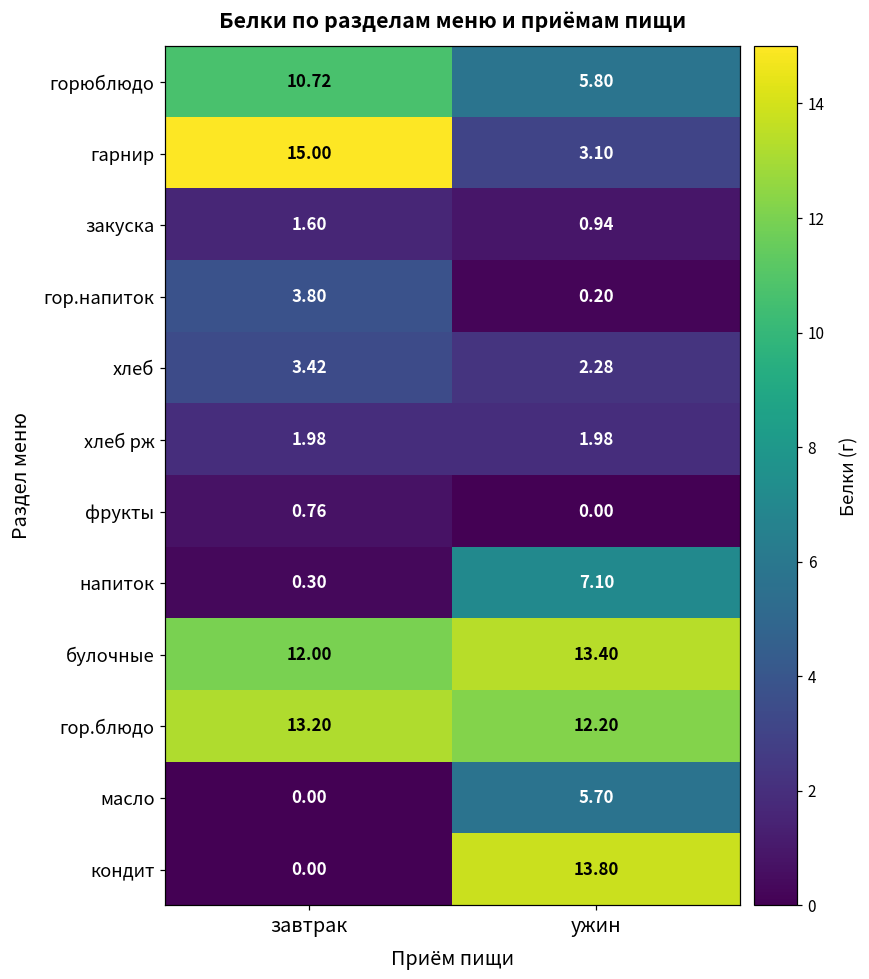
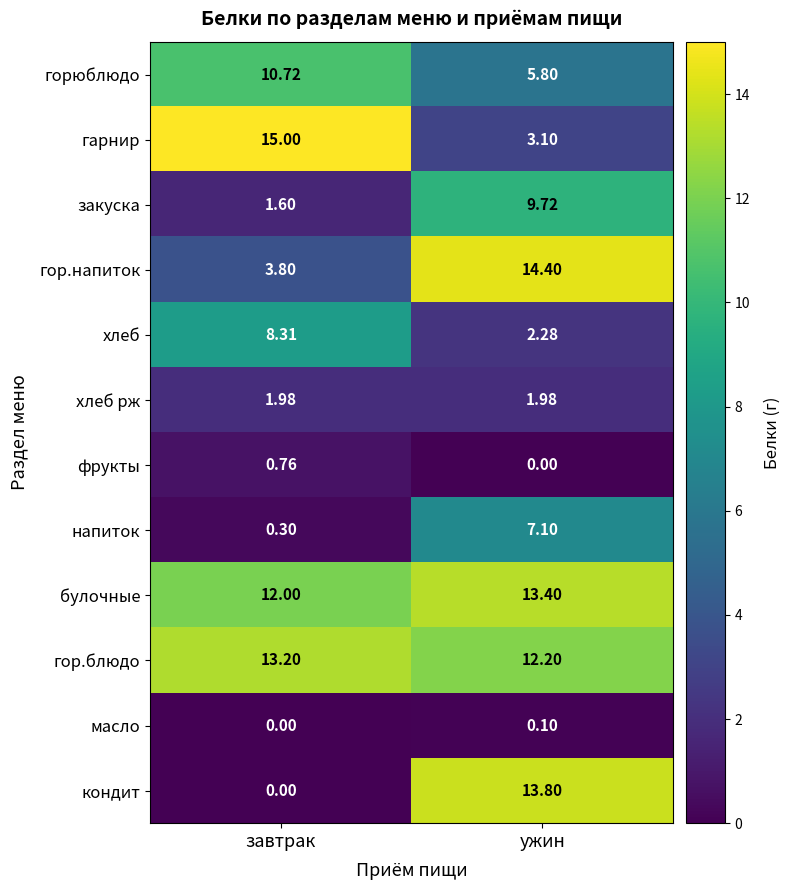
закуска, ужин: 0.94 -> 9.72
гор.напиток, ужин: 0.20 -> 14.40
хлеб, завтрак: 3.42 -> 8.31
масло, ужин: 5.70 -> 0.10
